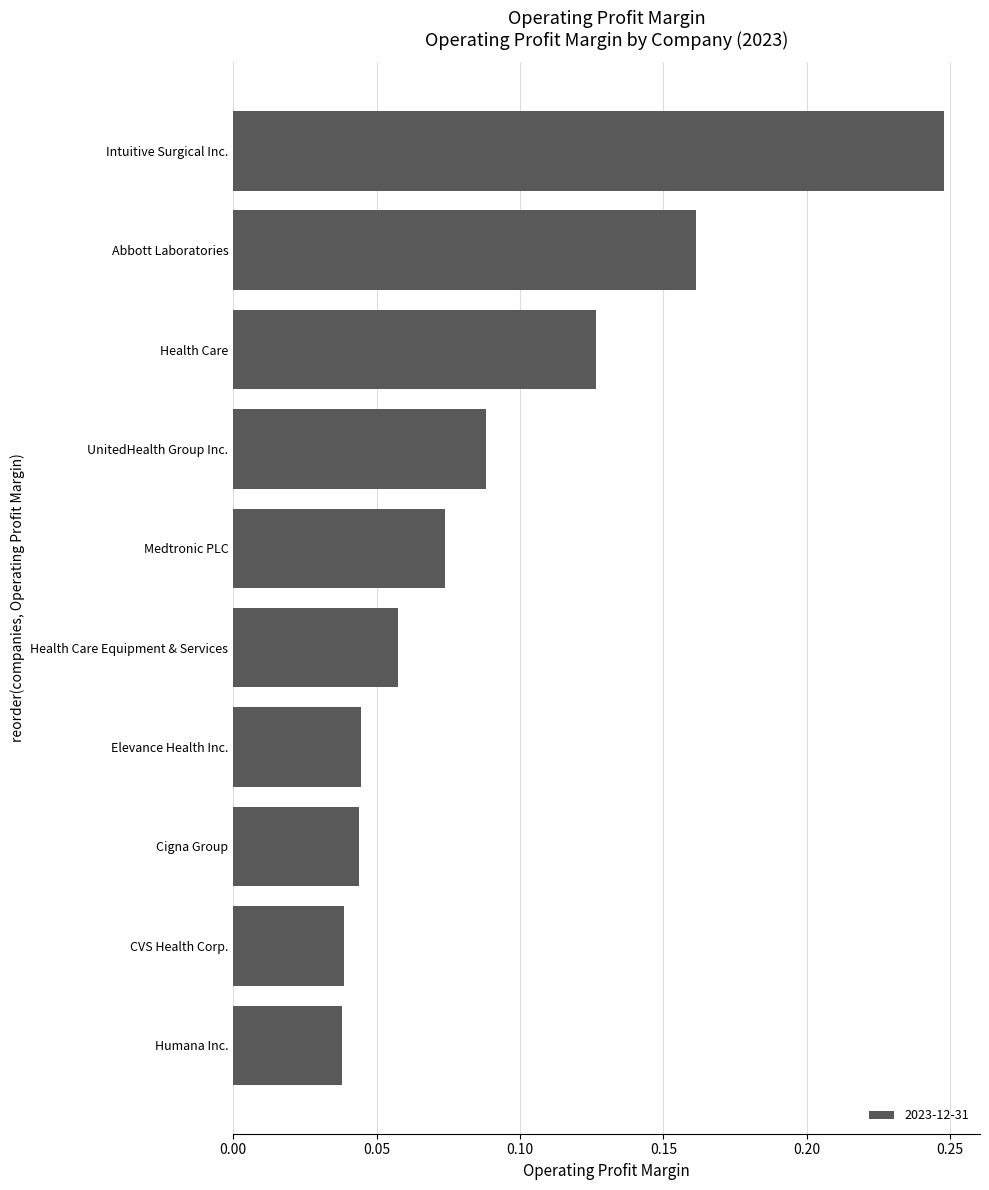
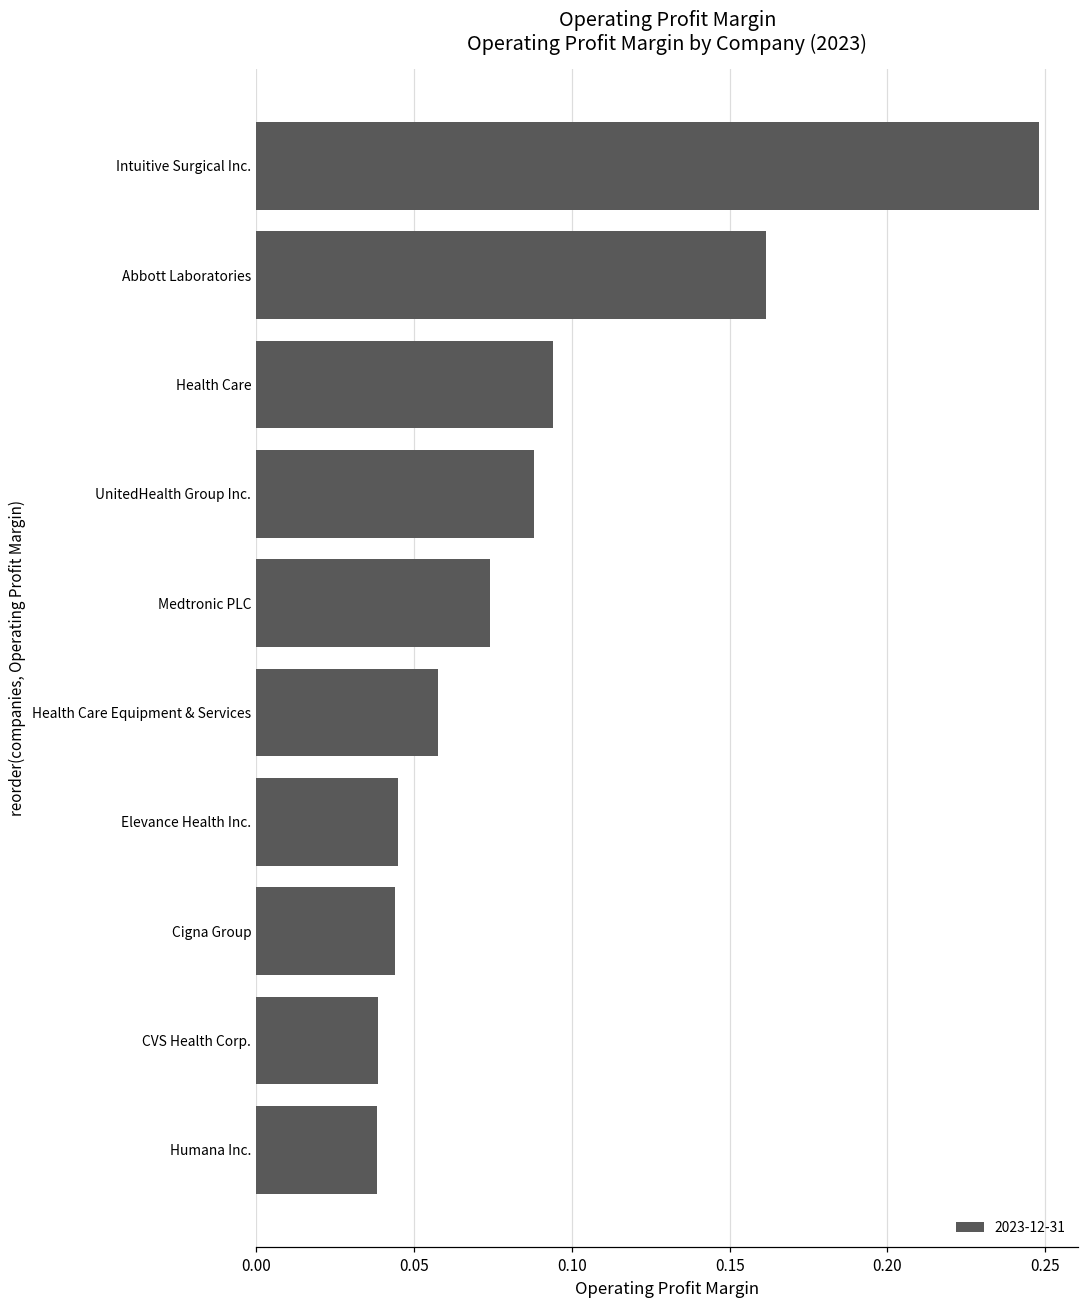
Health Care: 0.127 -> 0.094
